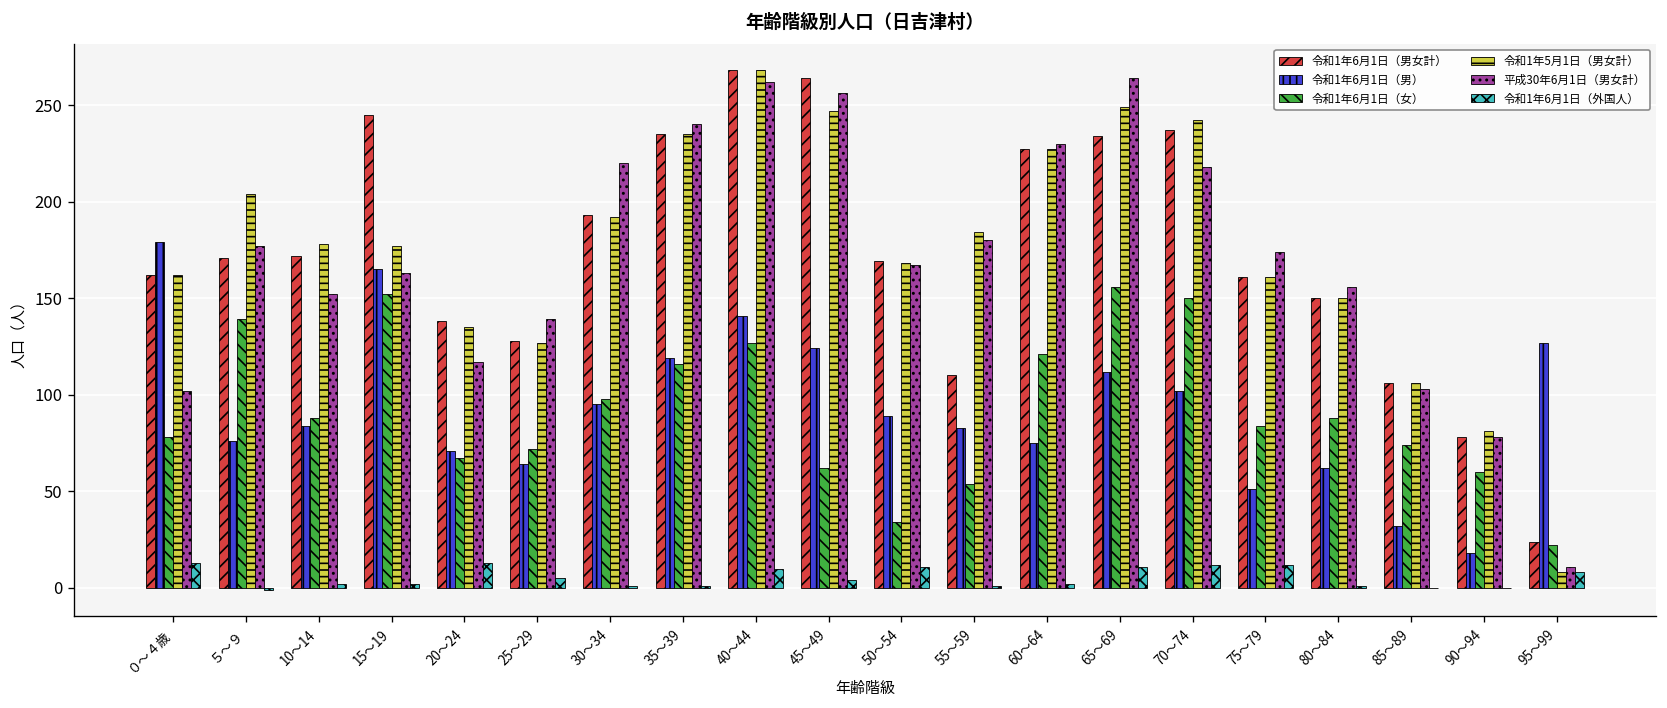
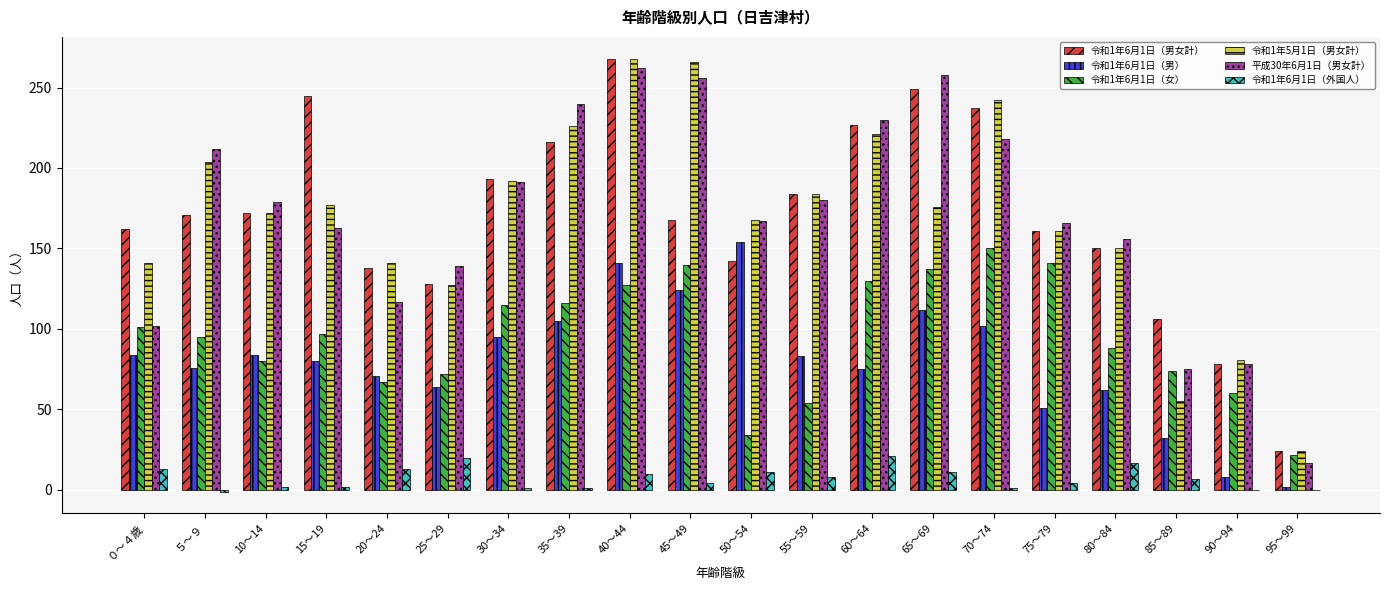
令和1年6月1日（男）, ０～４歳: 179 -> 84
令和1年6月1日（女）, ０～４歳: 78 -> 101
令和1年5月1日（男女計）, ０～４歳: 162 -> 141
令和1年6月1日（女）, ５～９: 139 -> 95
平成30年6月1日（男女計）, ５～９: 177 -> 212
令和1年6月1日（女）, 10～14: 88 -> 80
令和1年5月1日（男女計）, 10～14: 178 -> 172
平成30年6月1日（男女計）, 10～14: 152 -> 179
令和1年6月1日（男）, 15～19: 165 -> 80
令和1年6月1日（女）, 15～19: 152 -> 97
令和1年5月1日（男女計）, 20～24: 135 -> 141
令和1年6月1日（外国人）, 25～29: 5 -> 20
令和1年6月1日（女）, 30～34: 98 -> 115
平成30年6月1日（男女計）, 30～34: 220 -> 191
令和1年6月1日（男女計）, 35～39: 235 -> 216
令和1年6月1日（男）, 35～39: 119 -> 105
令和1年5月1日（男女計）, 35～39: 235 -> 226
令和1年6月1日（男女計）, 45～49: 264 -> 168
令和1年6月1日（女）, 45～49: 62 -> 140
令和1年5月1日（男女計）, 45～49: 247 -> 266
令和1年6月1日（男女計）, 50～54: 169 -> 142
令和1年6月1日（男）, 50～54: 89 -> 154
令和1年6月1日（男女計）, 55～59: 110 -> 184
令和1年6月1日（外国人）, 55～59: 1 -> 8
令和1年6月1日（女）, 60～64: 121 -> 130
令和1年5月1日（男女計）, 60～64: 227 -> 221
令和1年6月1日（外国人）, 60～64: 2 -> 21
令和1年6月1日（男女計）, 65～69: 234 -> 249
令和1年6月1日（女）, 65～69: 156 -> 137
令和1年5月1日（男女計）, 65～69: 249 -> 176
平成30年6月1日（男女計）, 65～69: 264 -> 258
令和1年6月1日（外国人）, 70～74: 12 -> 1
令和1年6月1日（女）, 75～79: 84 -> 141
平成30年6月1日（男女計）, 75～79: 174 -> 166
令和1年6月1日（外国人）, 75～79: 12 -> 4
令和1年6月1日（外国人）, 80～84: 1 -> 17
令和1年5月1日（男女計）, 85～89: 106 -> 55
平成30年6月1日（男女計）, 85～89: 103 -> 75
令和1年6月1日（外国人）, 85～89: 0 -> 7
令和1年6月1日（男）, 90～94: 18 -> 8
令和1年6月1日（男）, 95～99: 127 -> 2
令和1年5月1日（男女計）, 95～99: 8 -> 24
平成30年6月1日（男女計）, 95～99: 11 -> 17
令和1年6月1日（外国人）, 95～99: 8 -> 0
